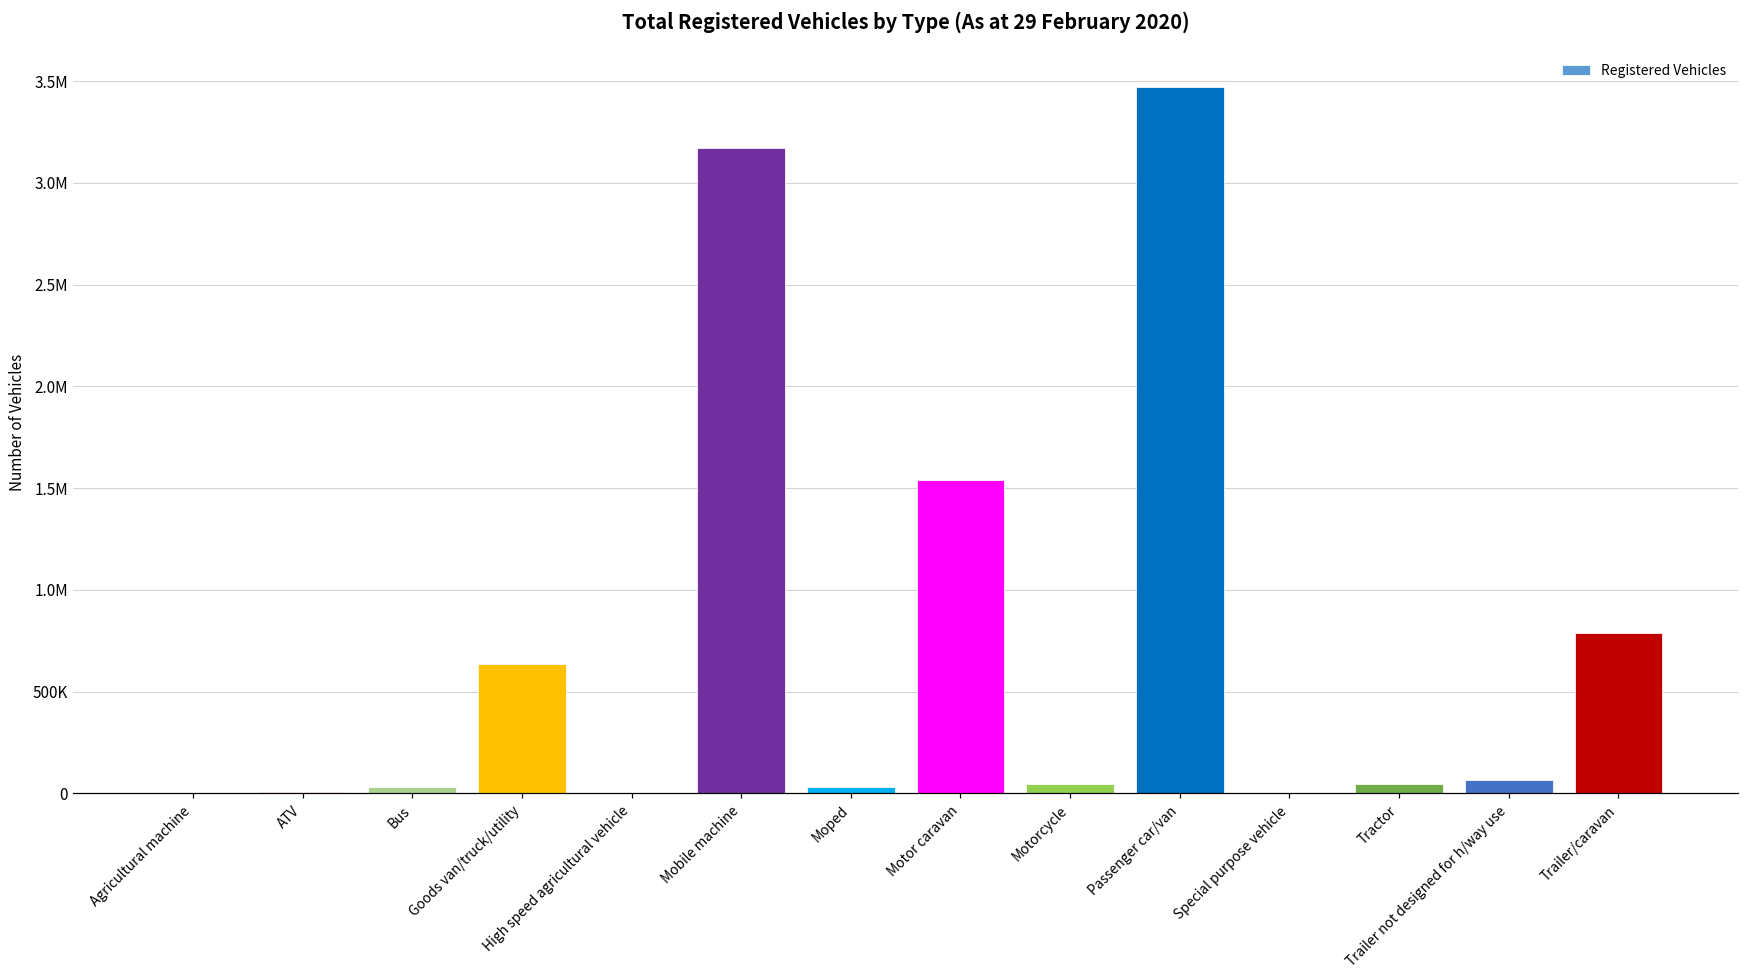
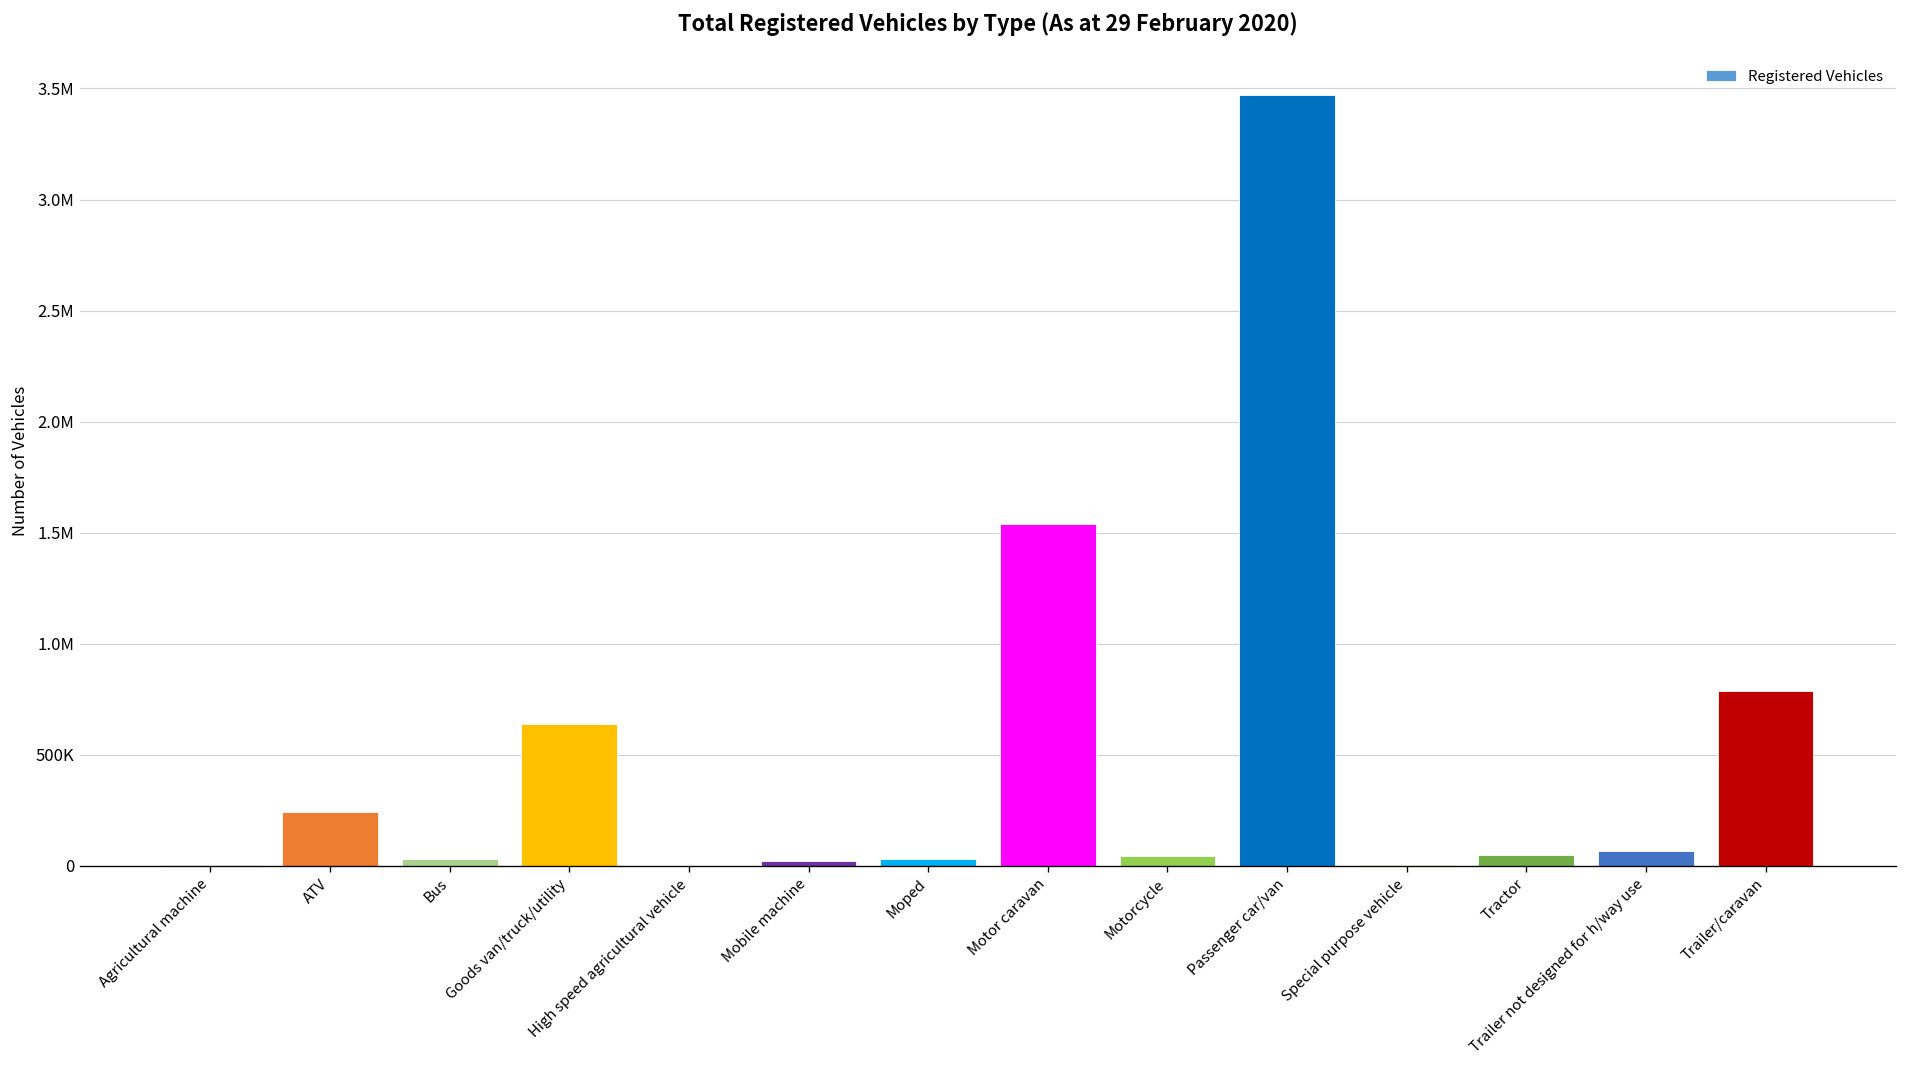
ATV: 10000 -> 240000
Mobile machine: 3170000 -> 20000
